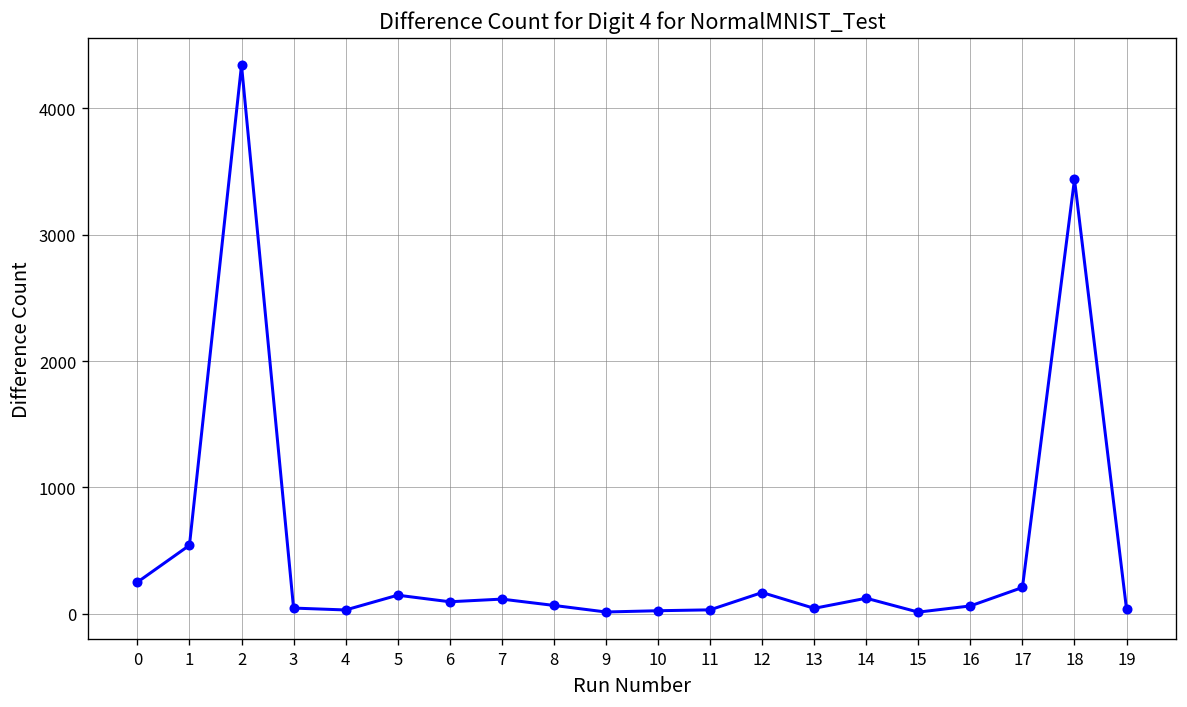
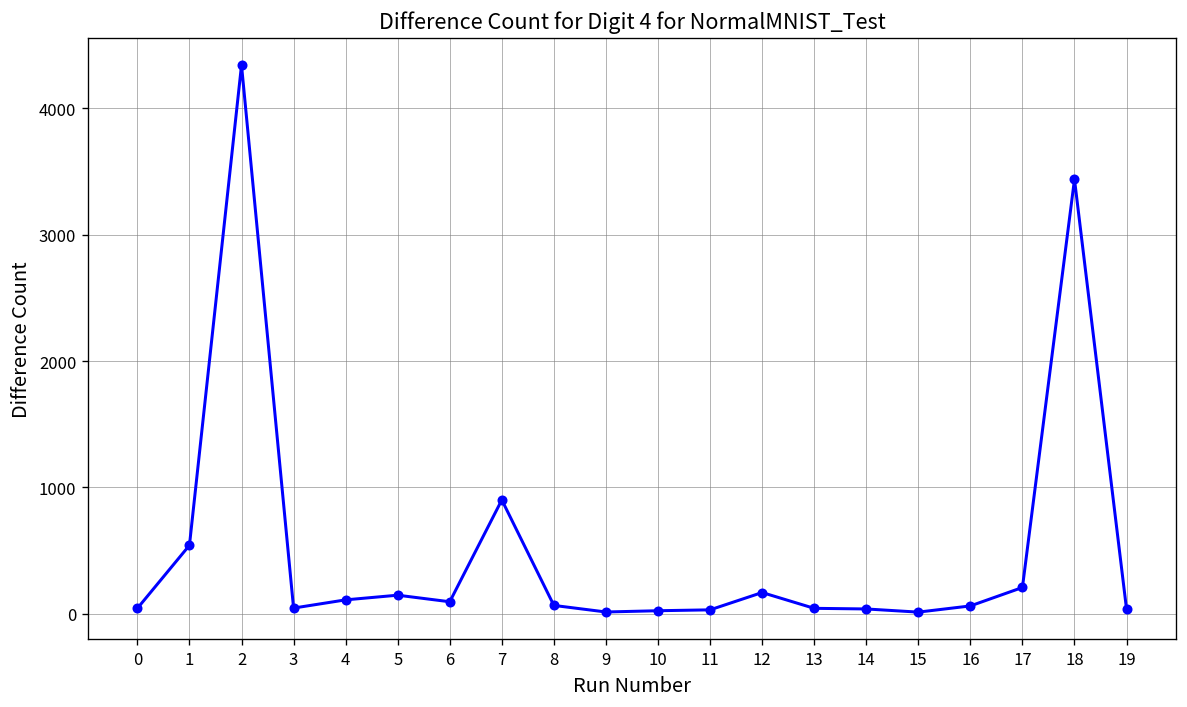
0: 250 -> 40
4: 30 -> 110
7: 120 -> 900
14: 120 -> 40
